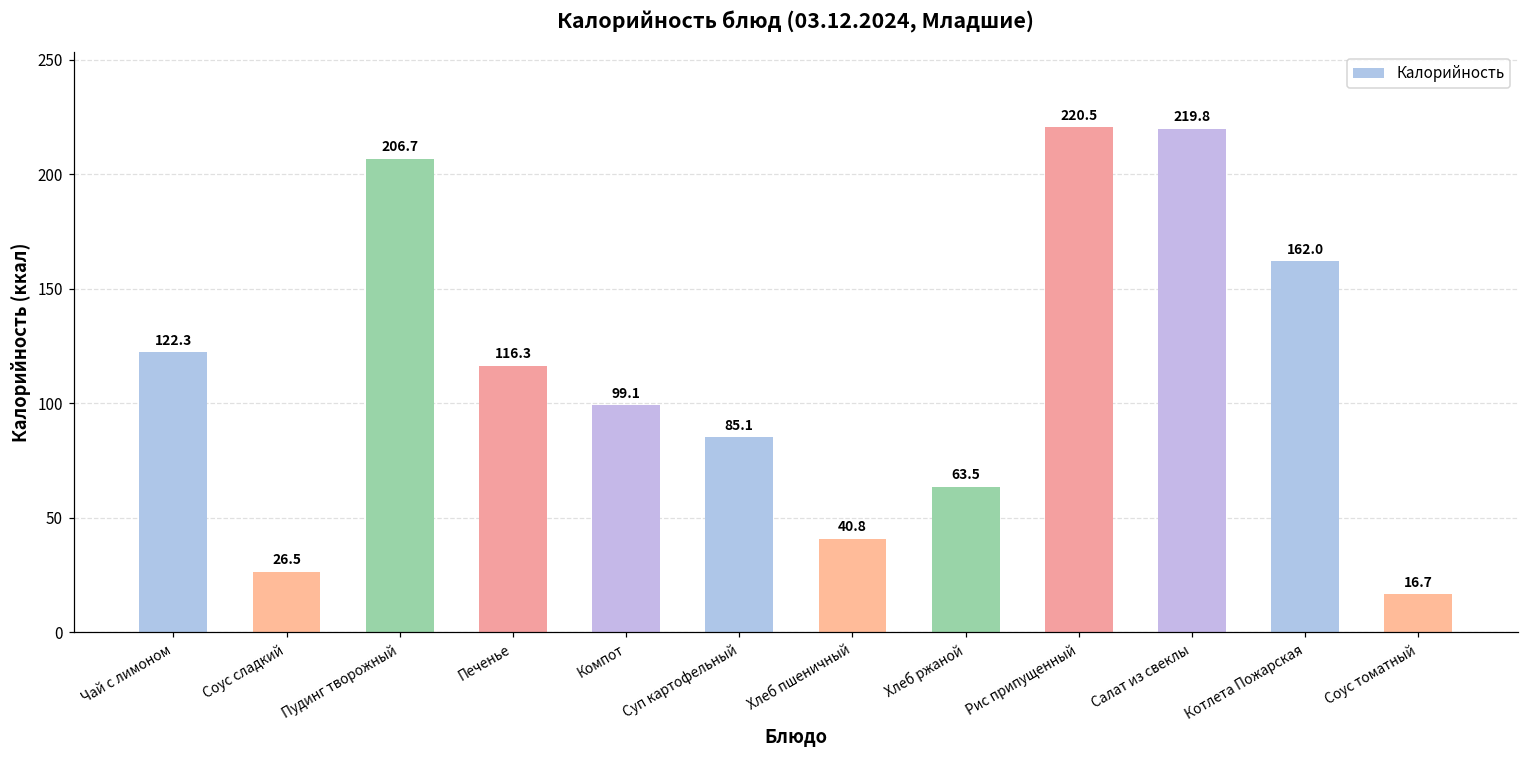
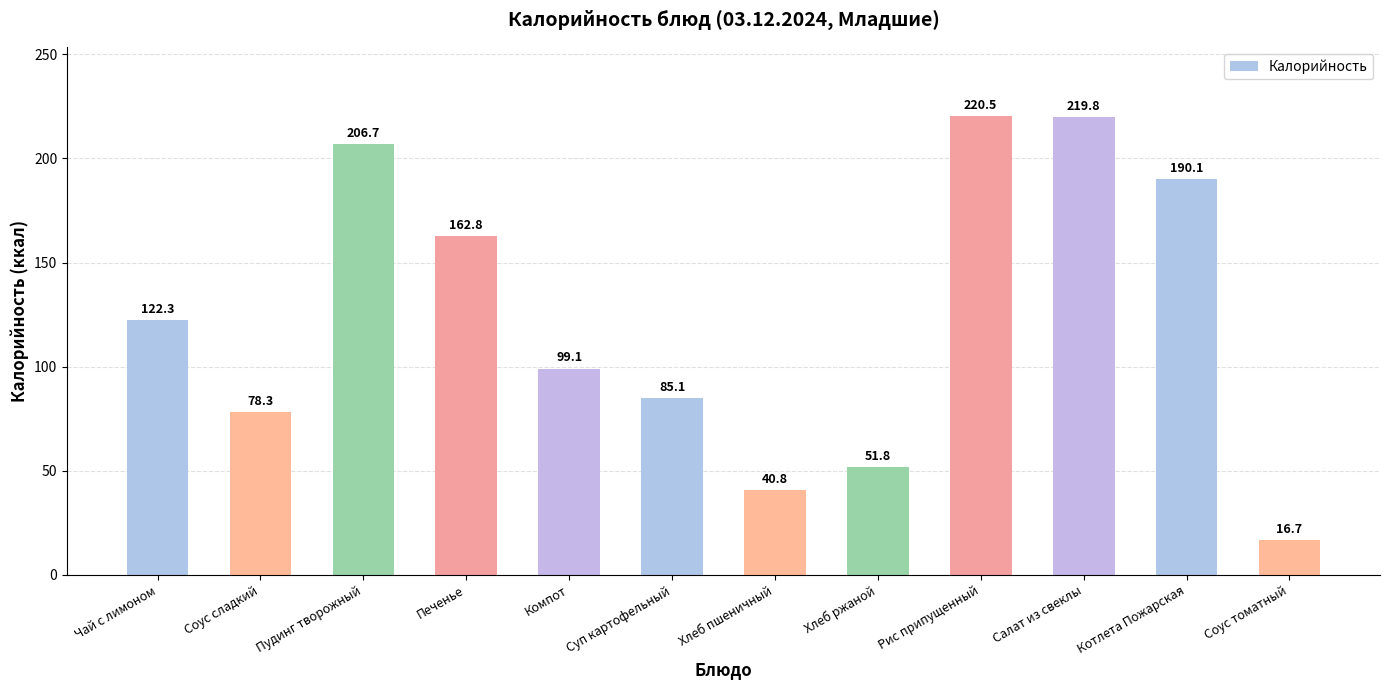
Соус сладкий: 26.5 -> 78.3
Печенье: 116.3 -> 162.8
Хлеб ржаной: 63.5 -> 51.8
Котлета Пожарская: 162.0 -> 190.1
